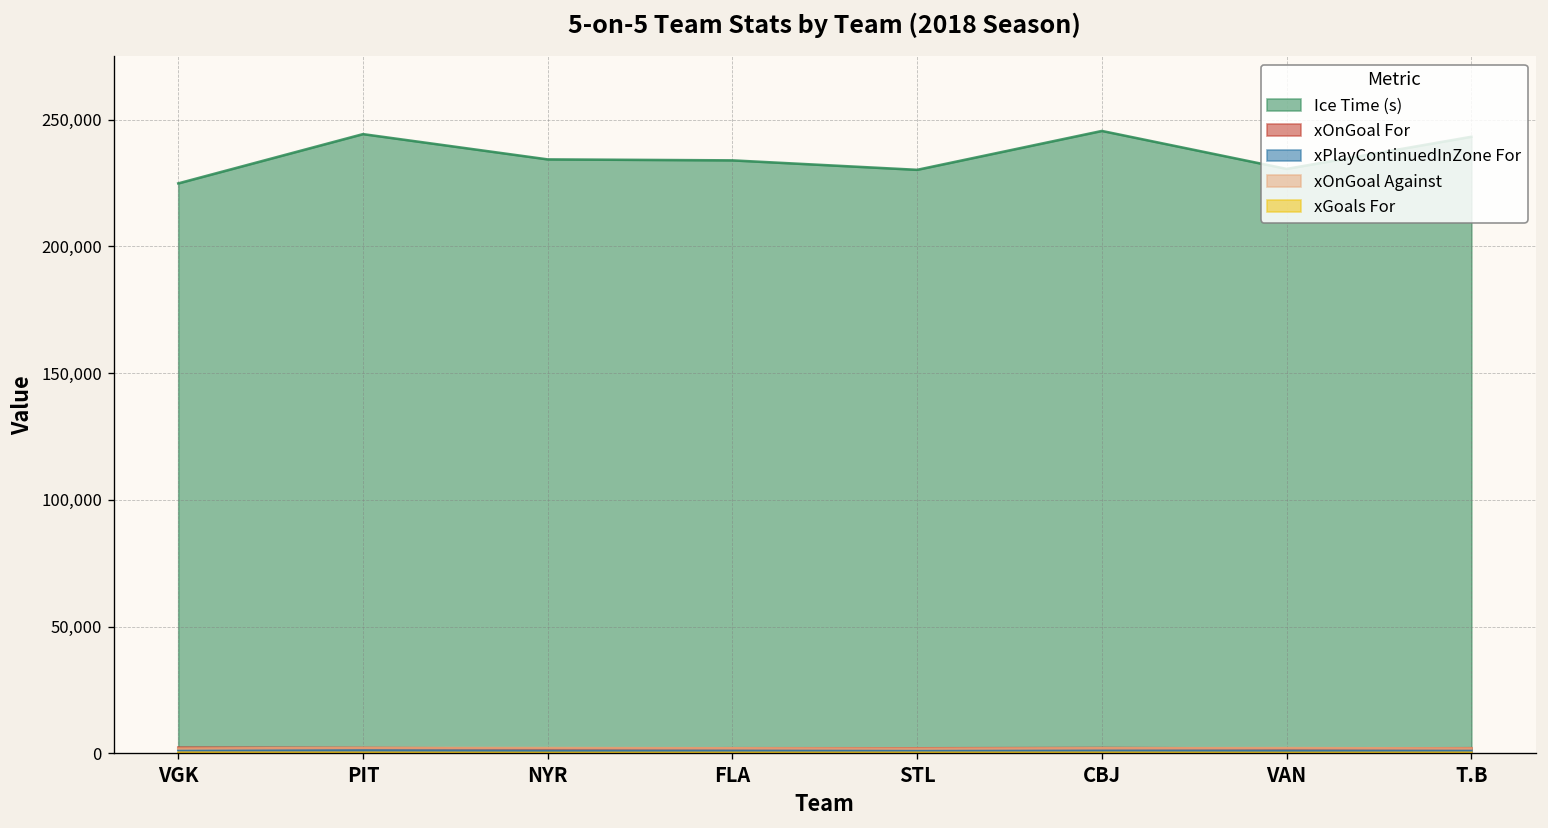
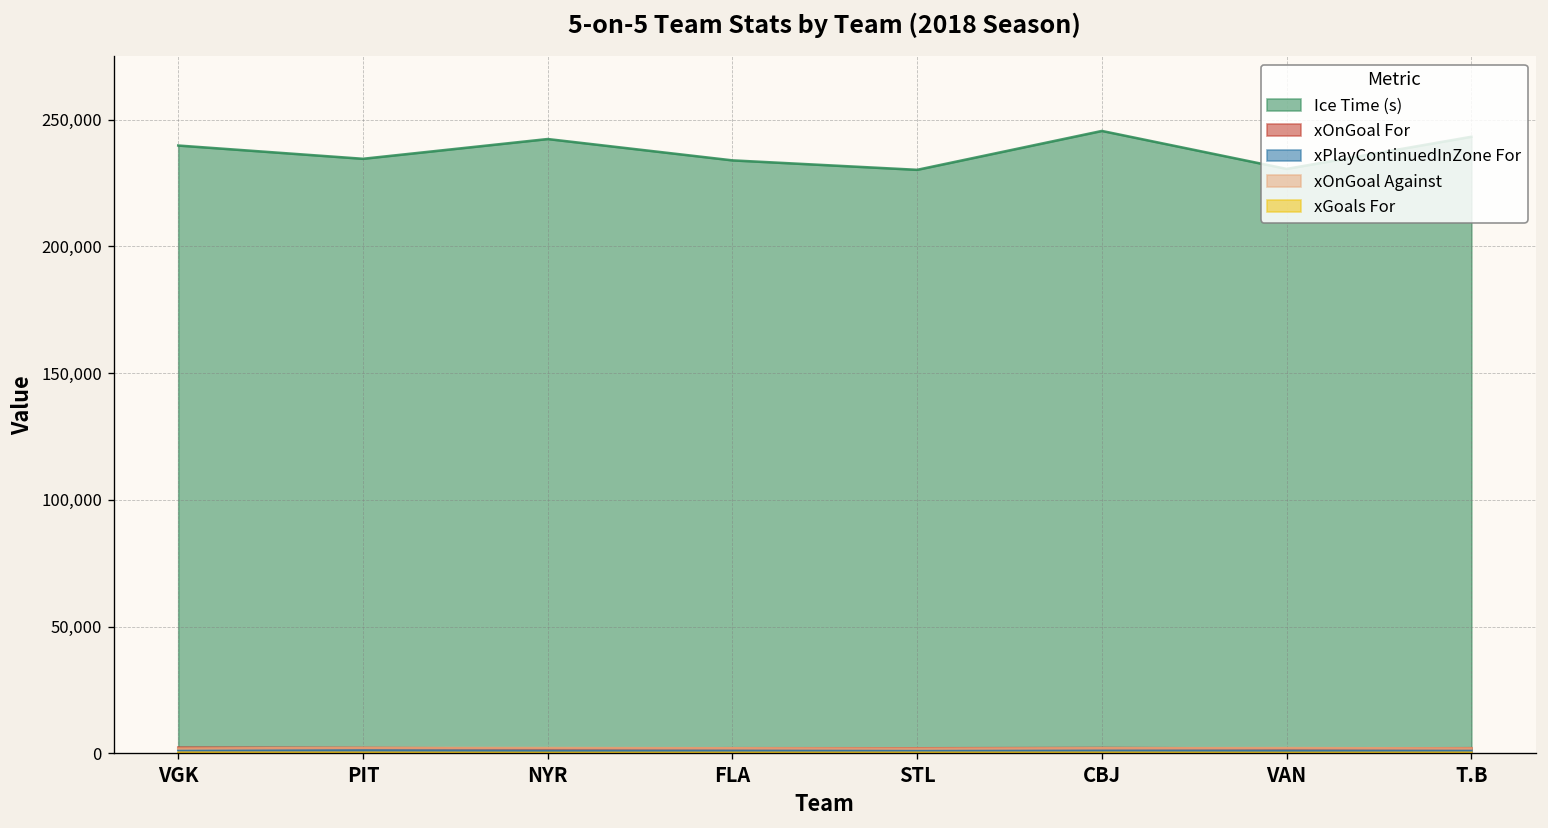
Ice Time (s), VGK: 225,000 -> 240,000
Ice Time (s), PIT: 244,000 -> 235,000
Ice Time (s), NYR: 234,000 -> 242,000
